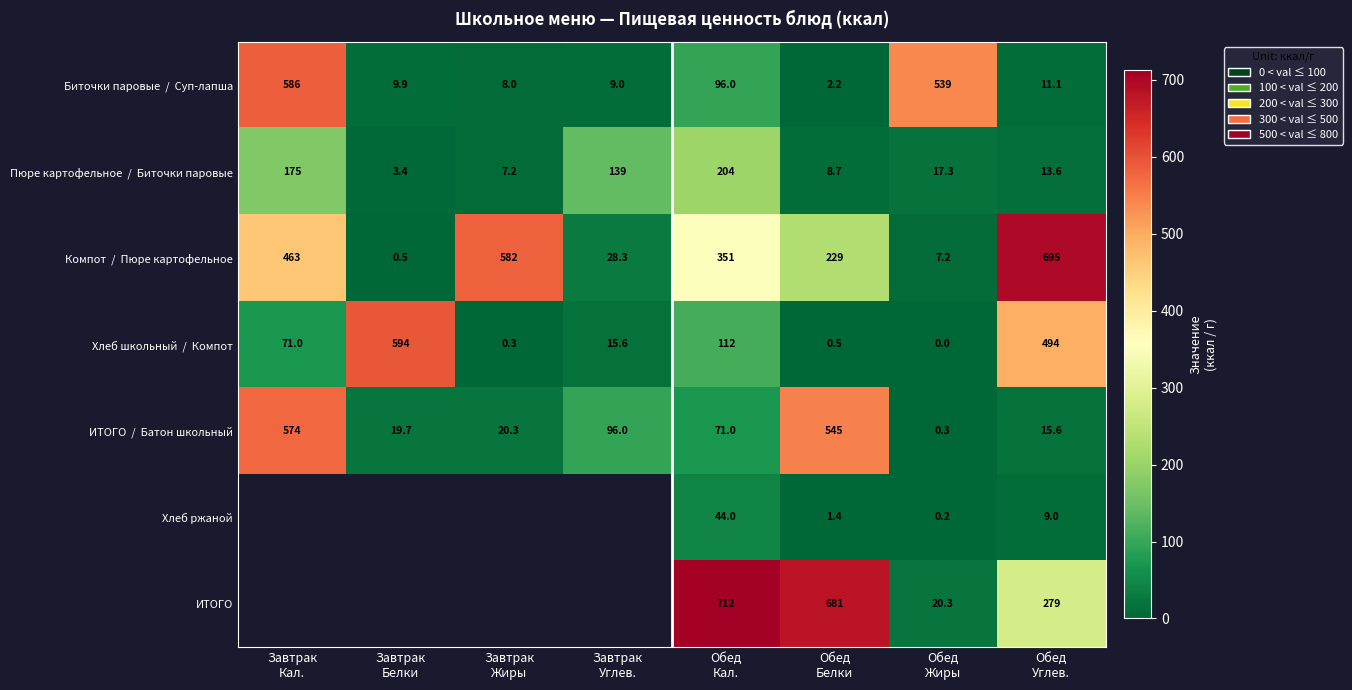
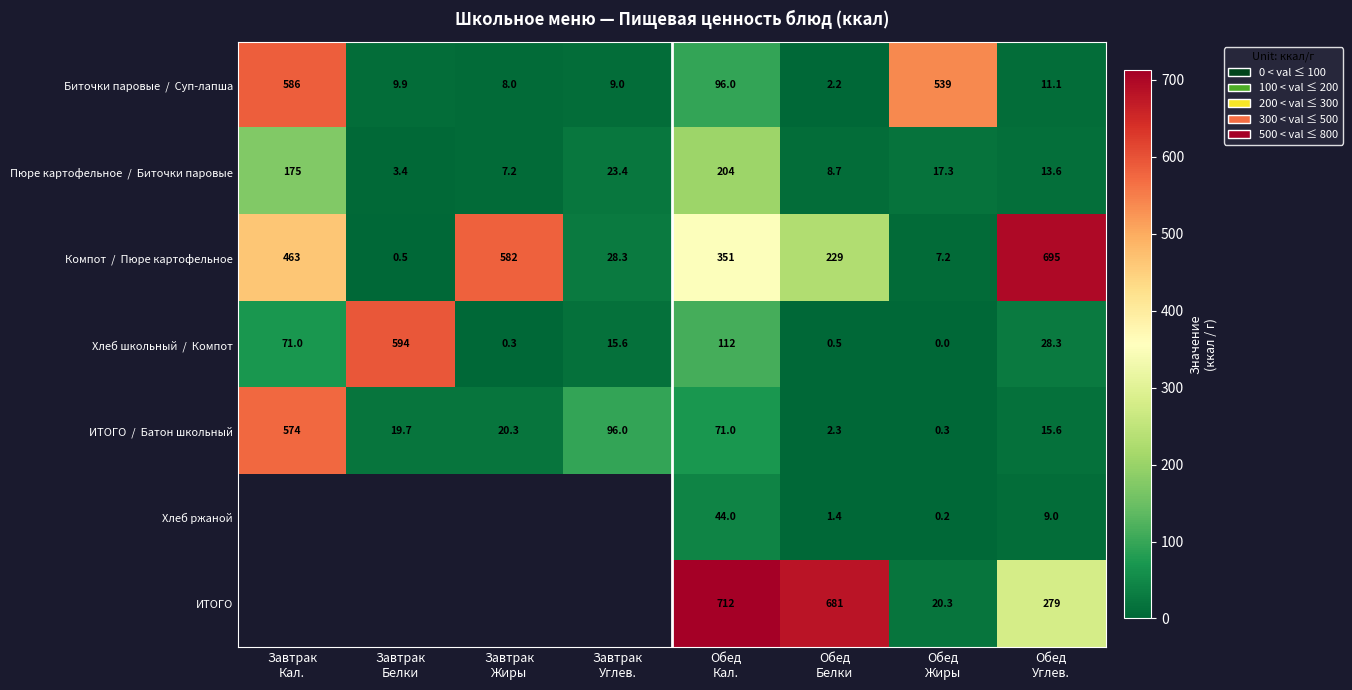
Пюре картофельное / Биточки паровые, Завтрак Углев.: 139 -> 23.4
Хлеб школьный / Компот, Обед Углев.: 494 -> 28.3
ИТОГО / Батон школьный, Обед Белки: 545 -> 2.3
